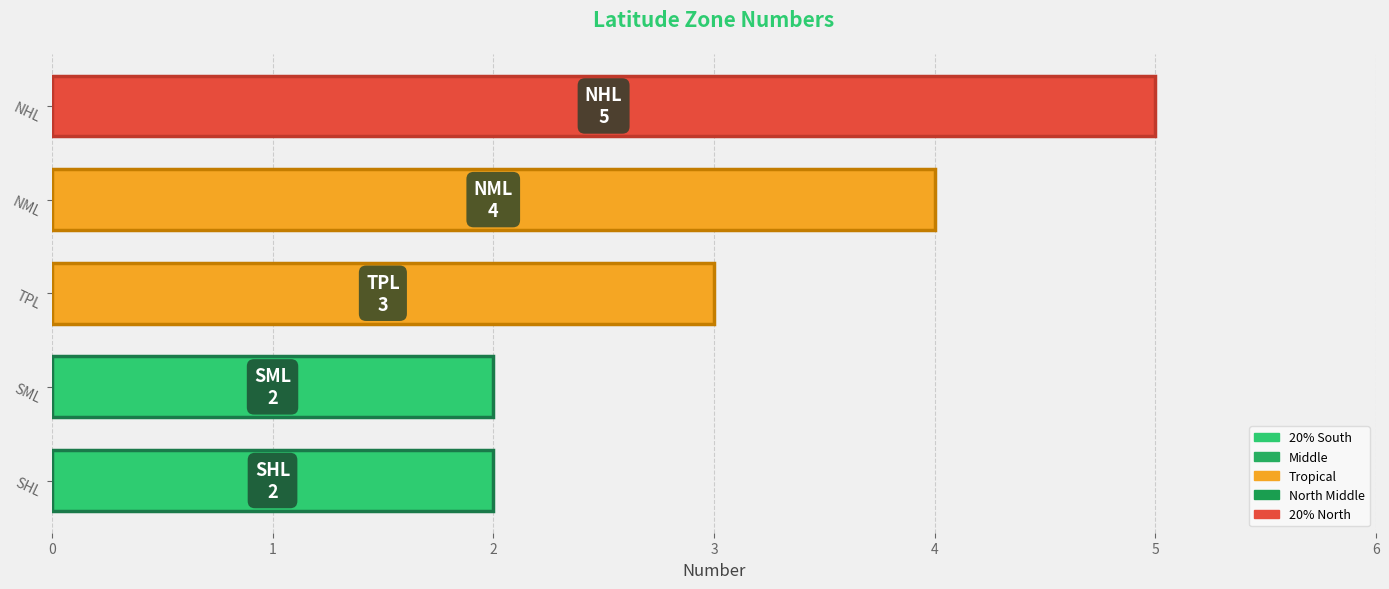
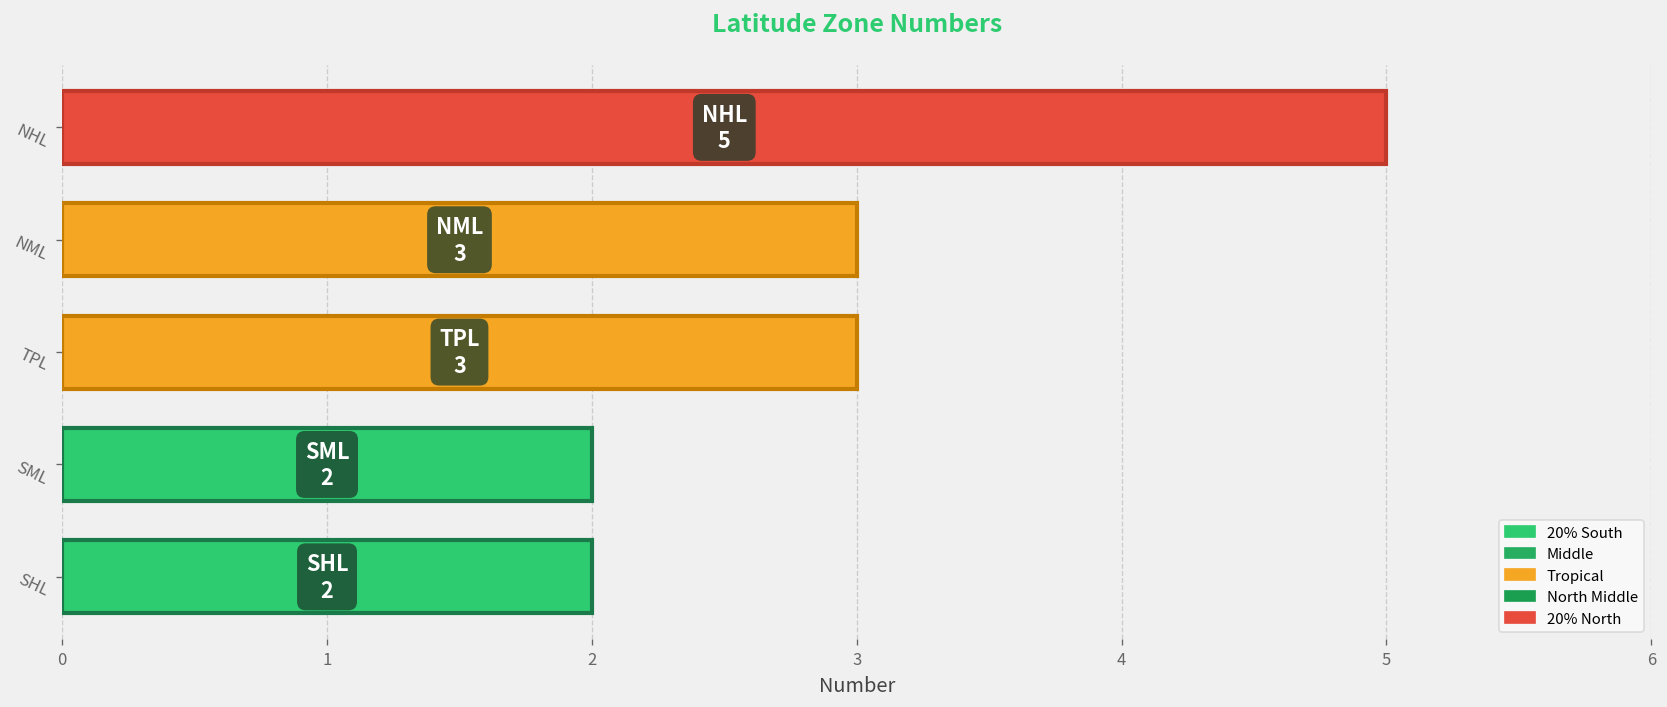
NML: 4 -> 3
